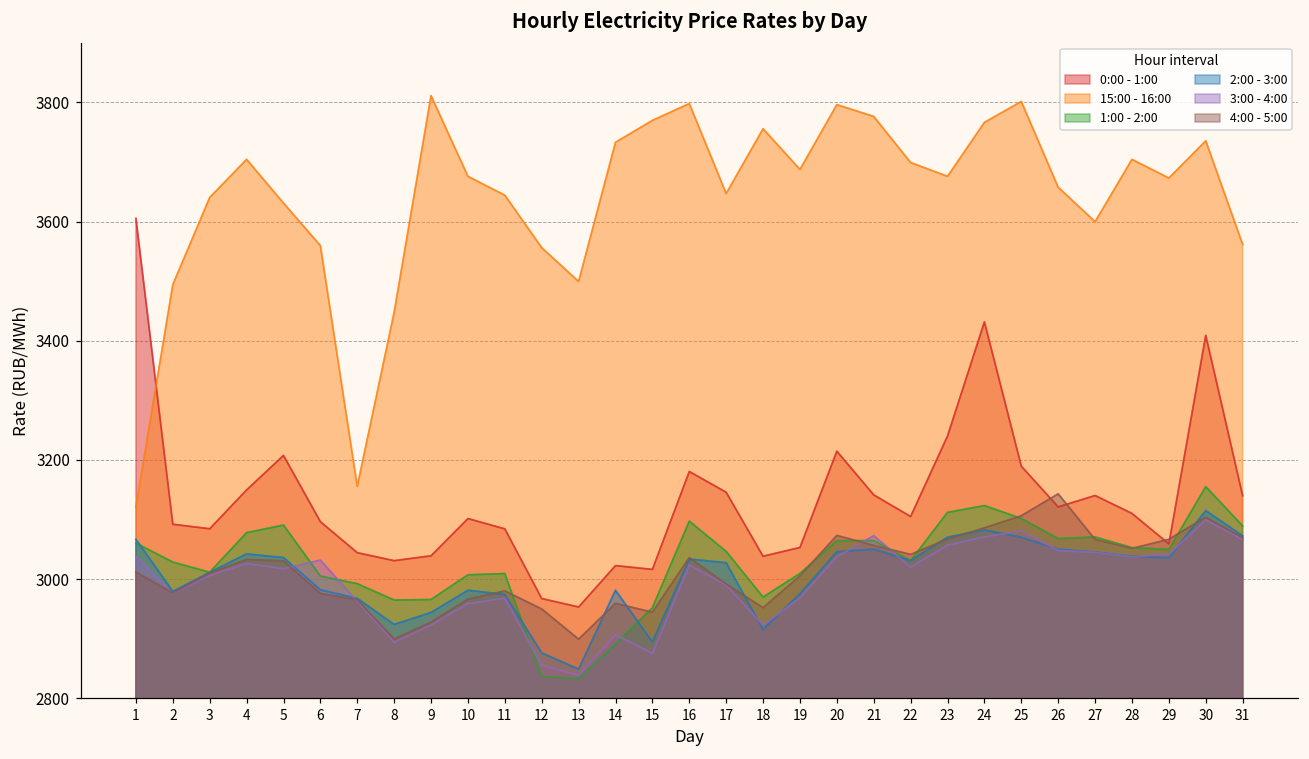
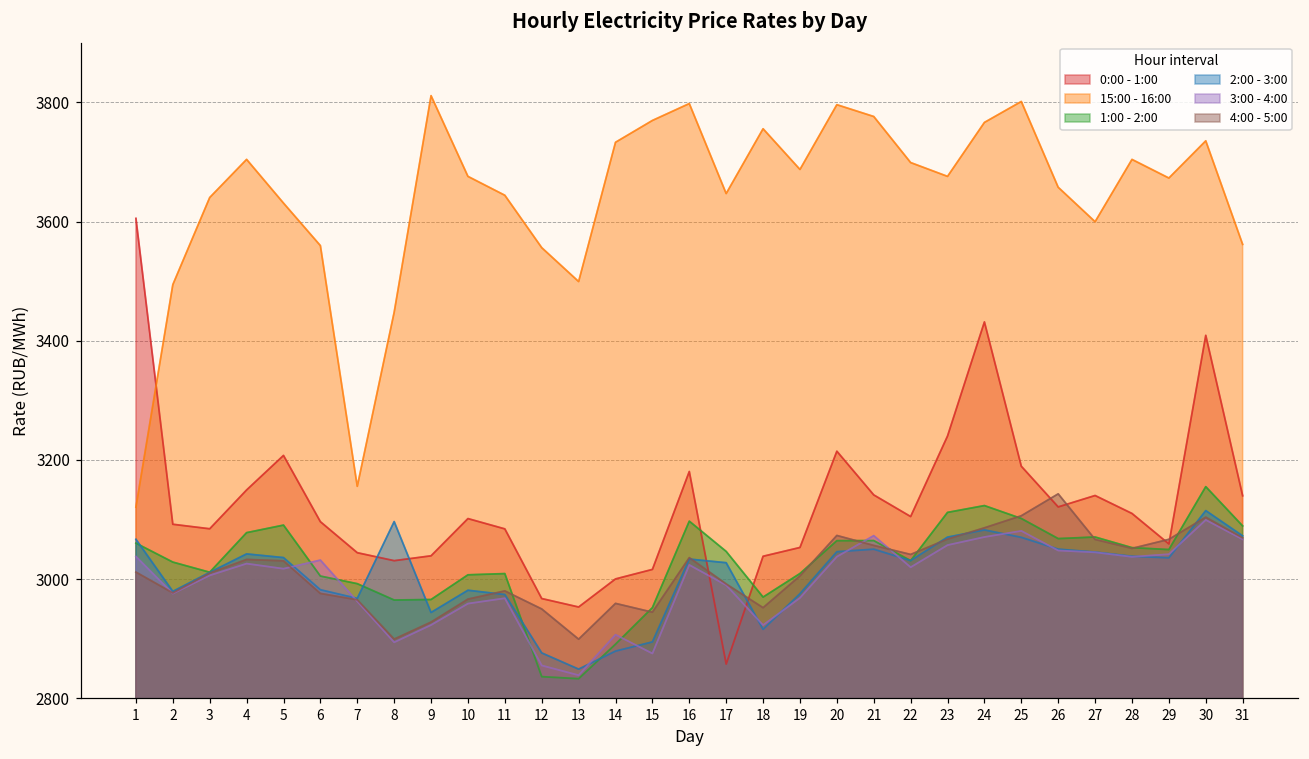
2:00 - 3:00, 8: 2920 -> 3100
0:00 - 1:00, 14: 3020 -> 3000
2:00 - 3:00, 14: 2980 -> 2880
0:00 - 1:00, 17: 3150 -> 2860
